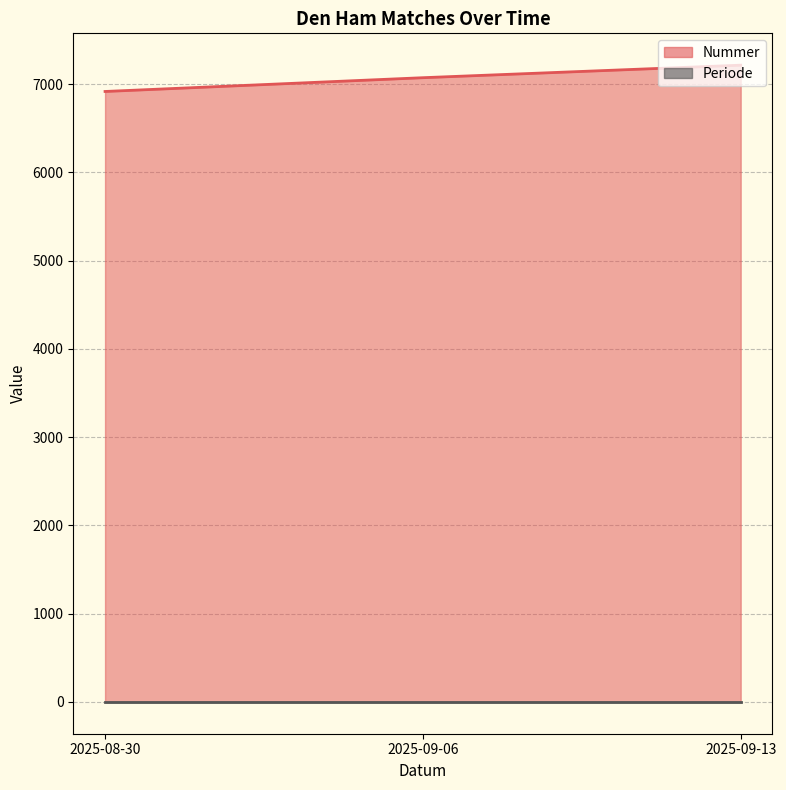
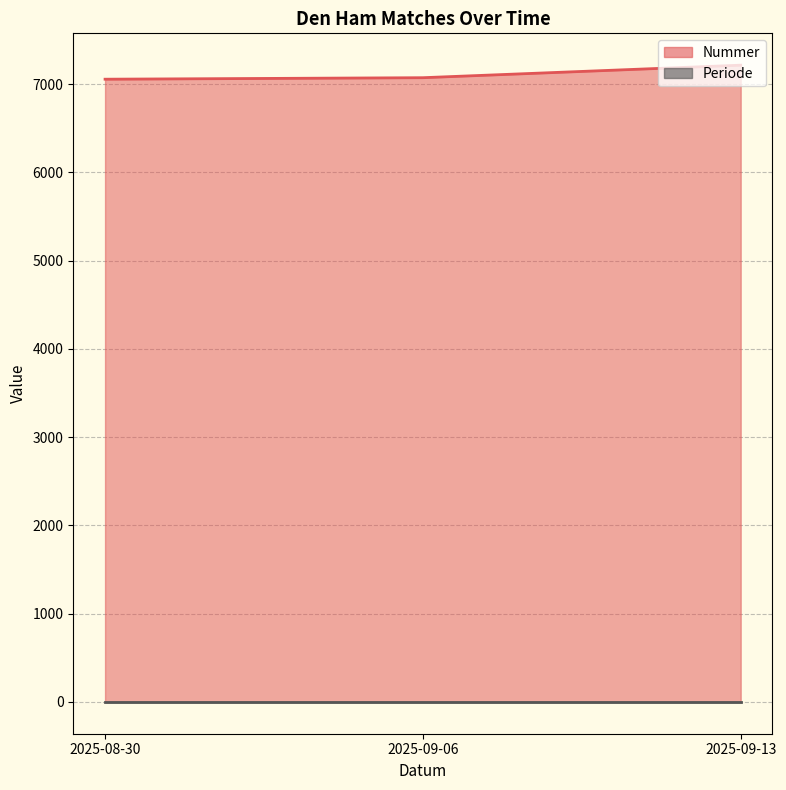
Nummer, 2025-08-30: 6900 -> 7100
